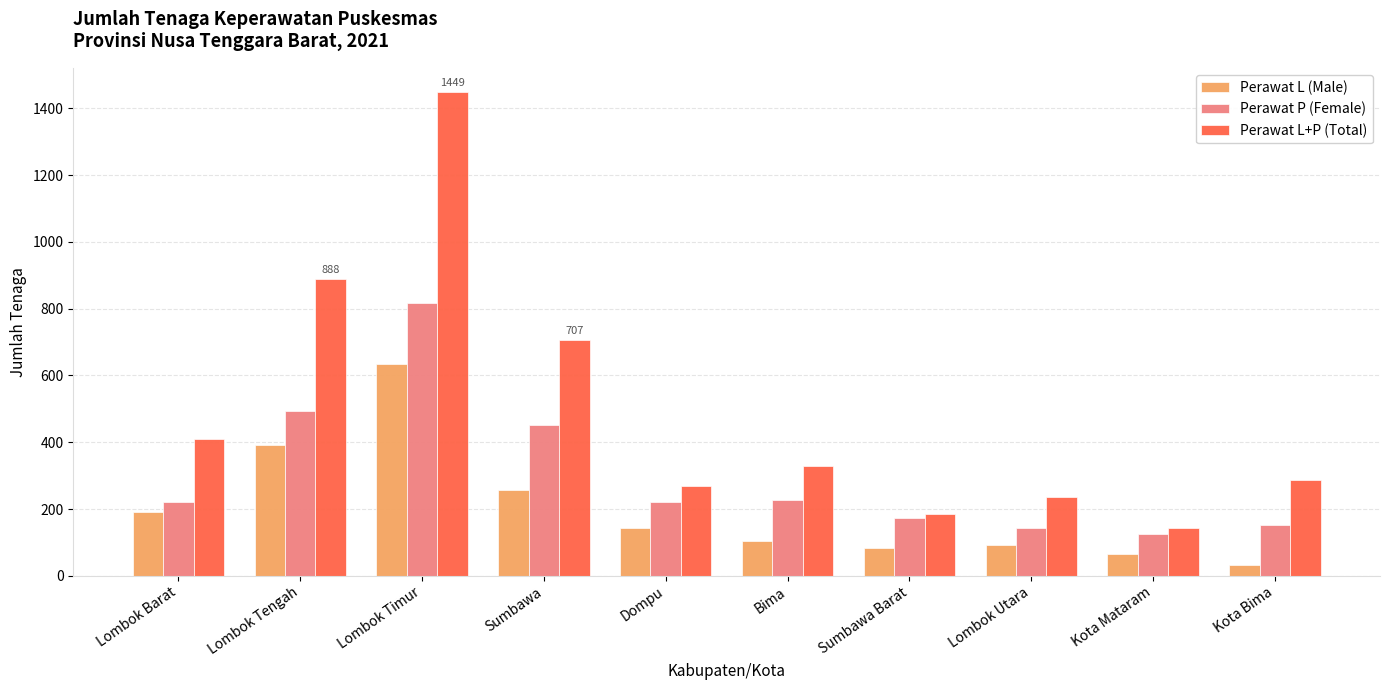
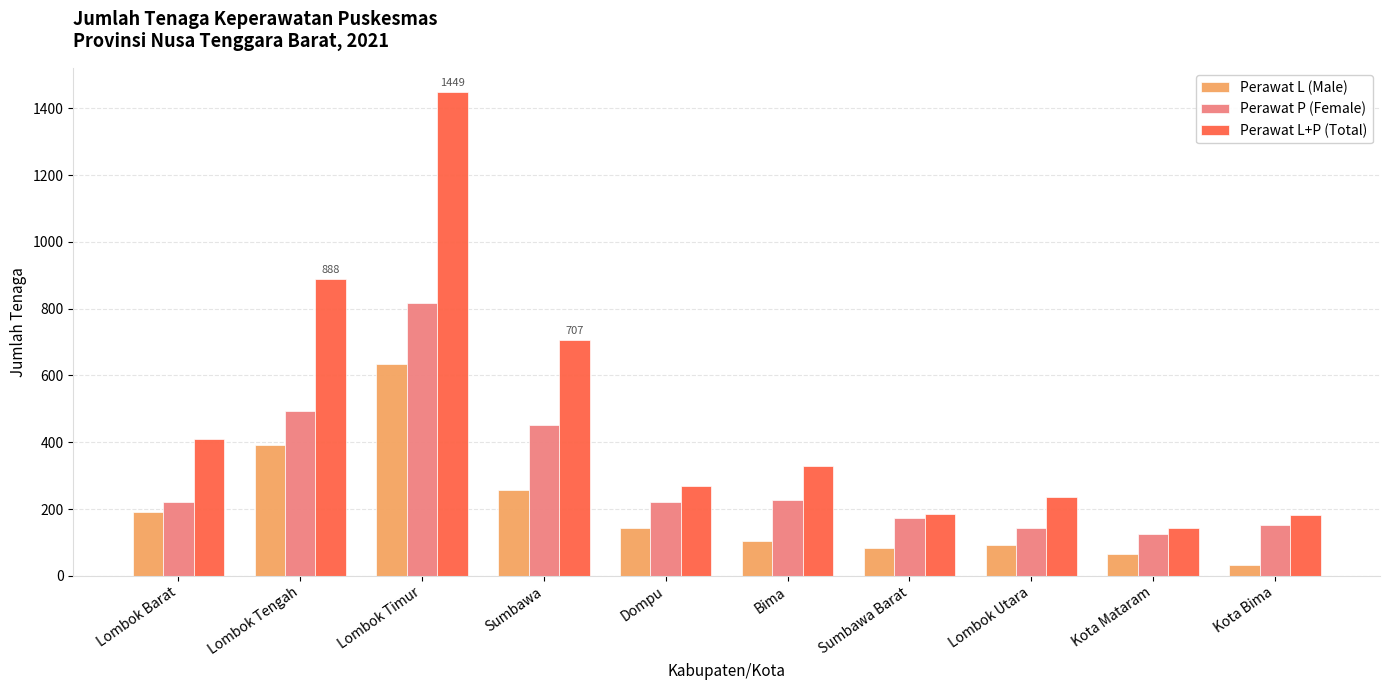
Perawat L+P (Total), Kota Bima: 290 -> 180
